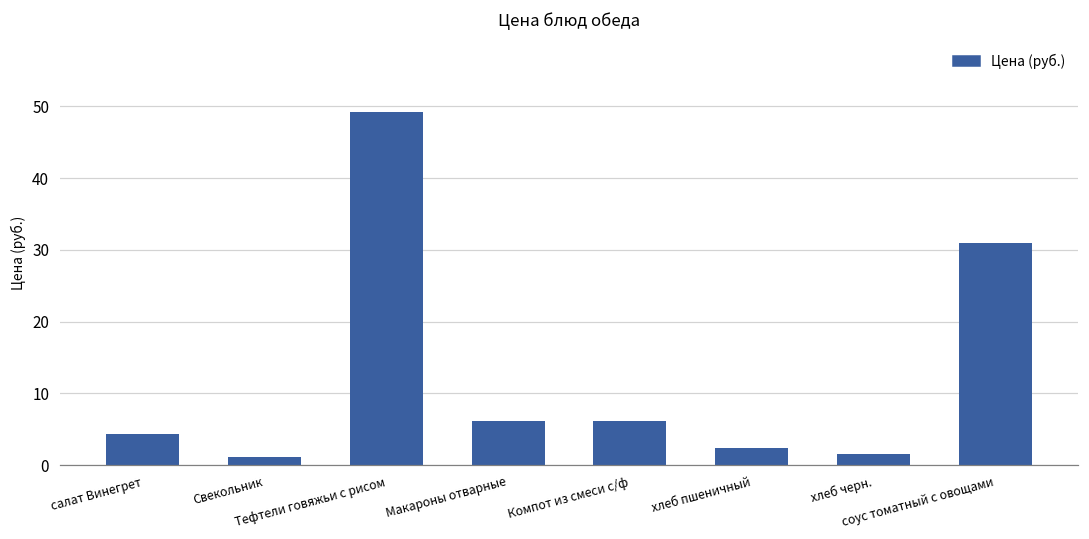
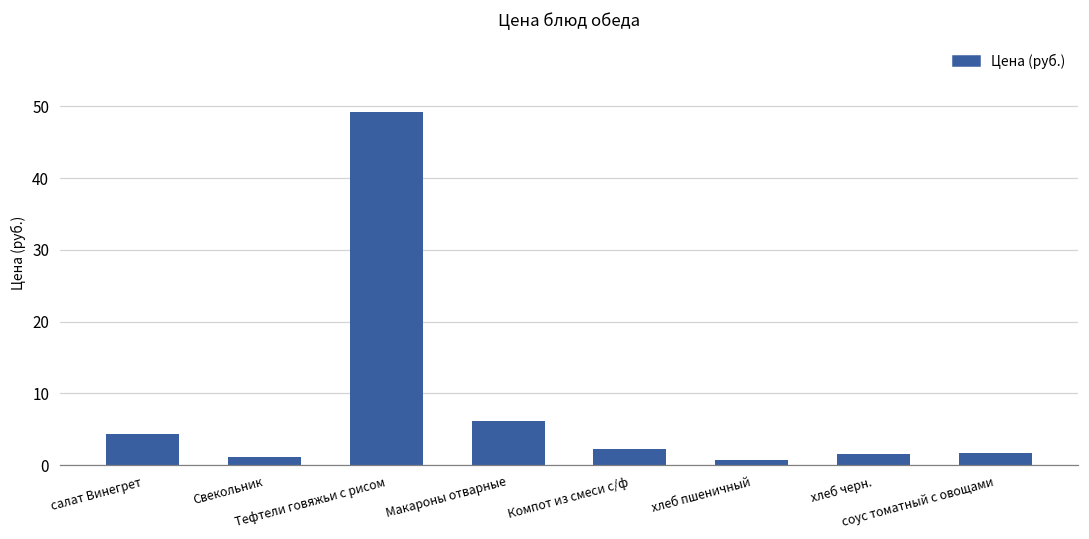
Компот из смеси с/ф: 6 -> 2
хлеб пшеничный: 2 -> 1
соус томатный с овощами: 31 -> 2
